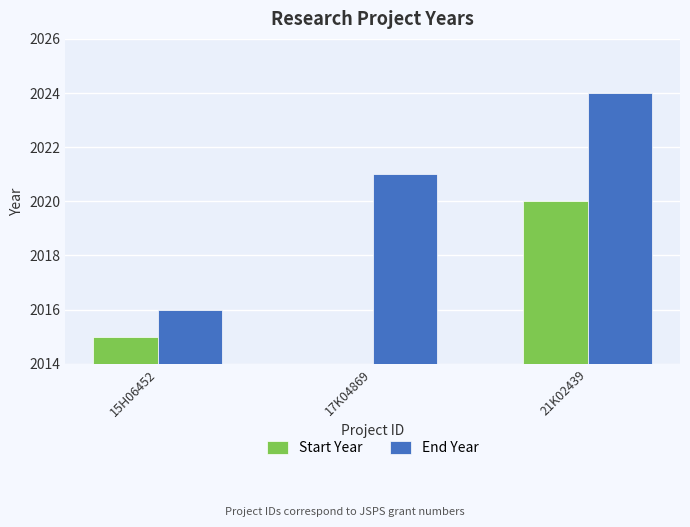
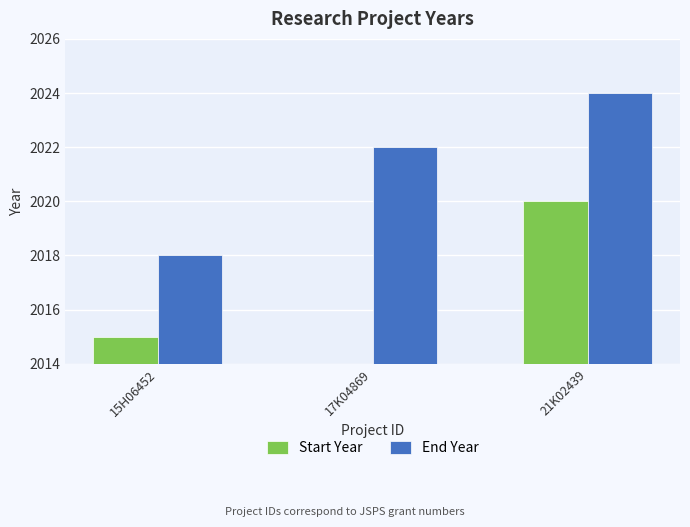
End Year, 15H06452: 2016 -> 2018
End Year, 17K04869: 2021 -> 2022
